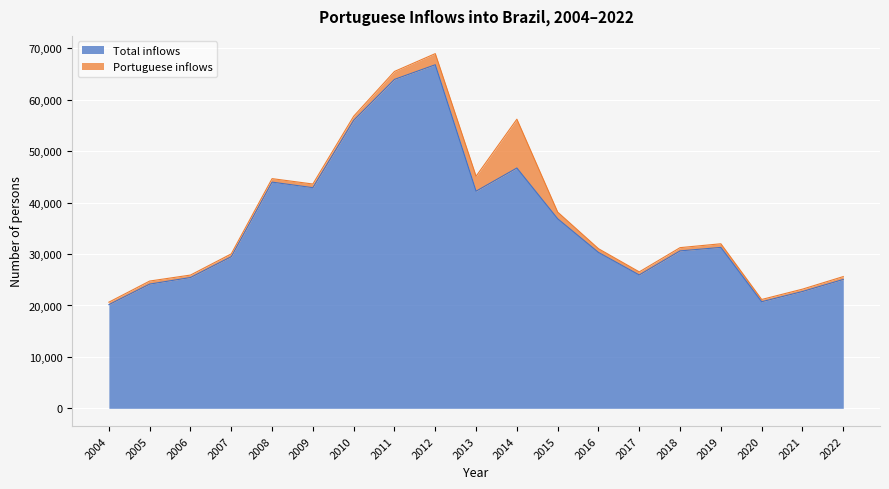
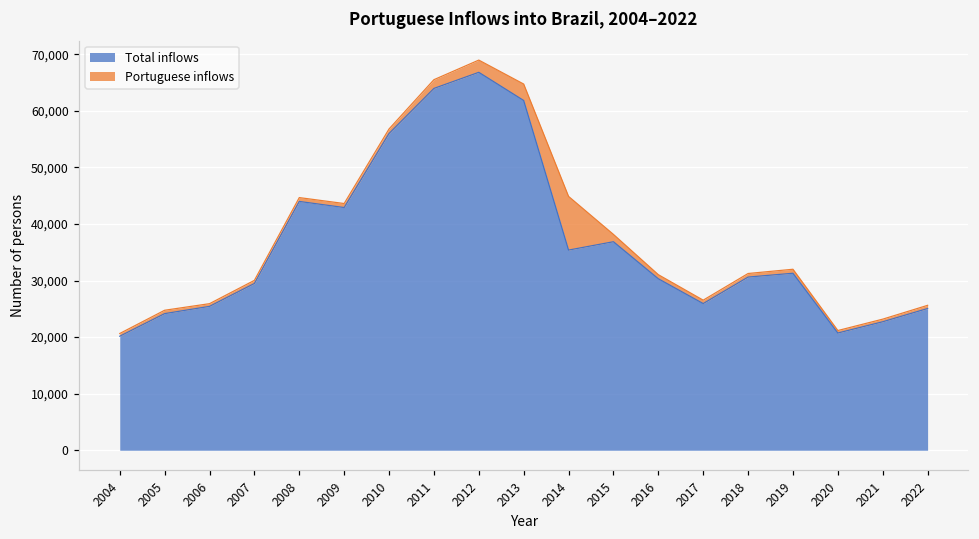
Total inflows, 2013: 42,000 -> 62,000
Total inflows, 2014: 47,000 -> 35,000
